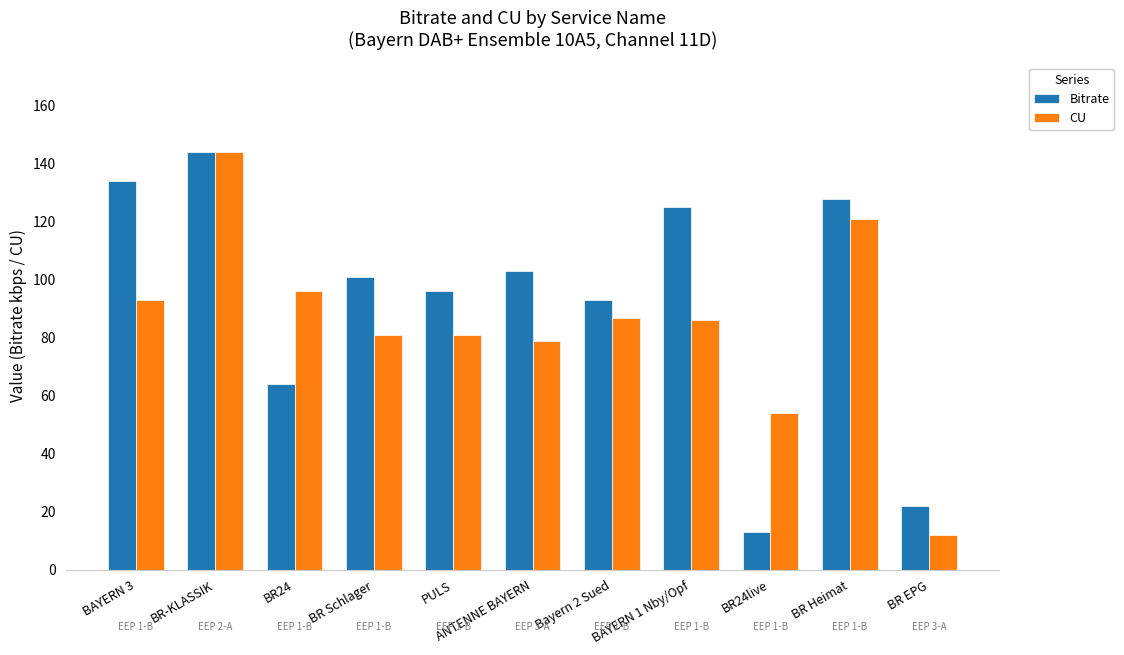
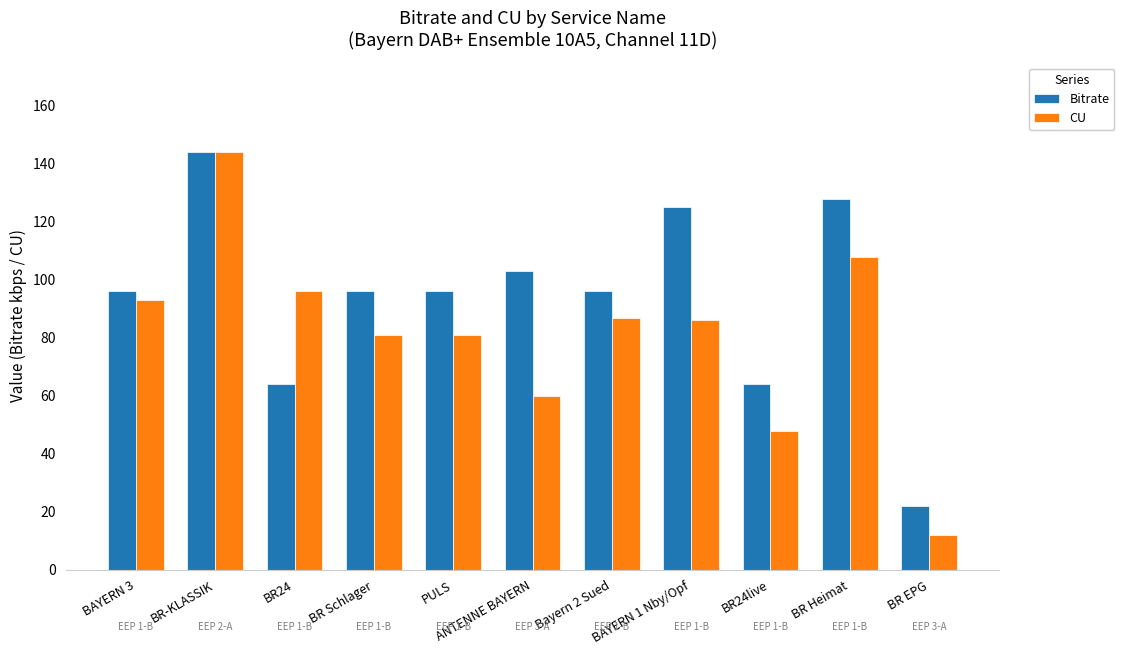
Bitrate, BAYERN 3: 134 -> 96
Bitrate, BR Schlager: 101 -> 96
CU, ANTENNE BAYERN: 79 -> 60
Bitrate, Bayern 2 Sued: 93 -> 96
Bitrate, BR24live: 13 -> 64
CU, BR24live: 54 -> 48
CU, BR Heimat: 121 -> 108
